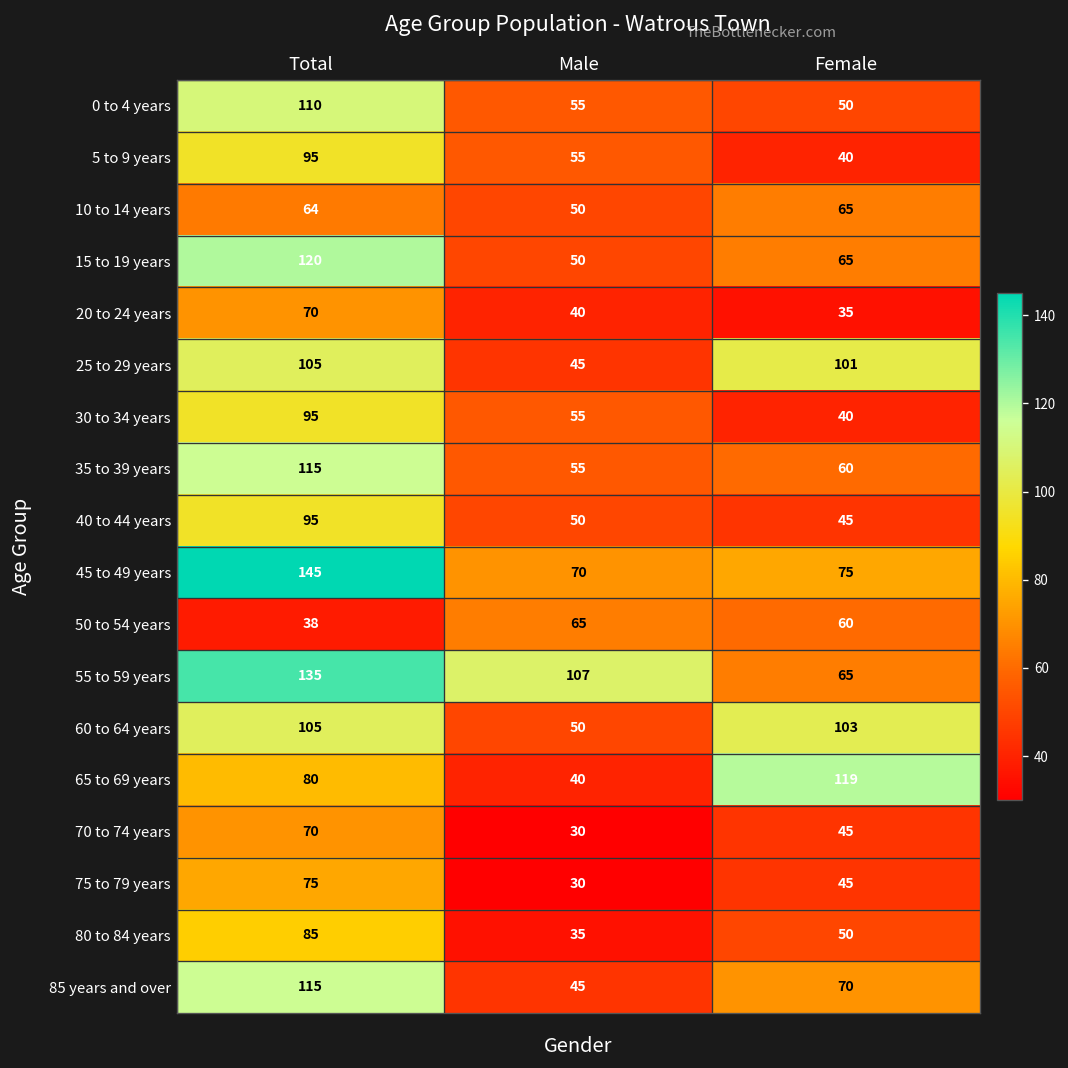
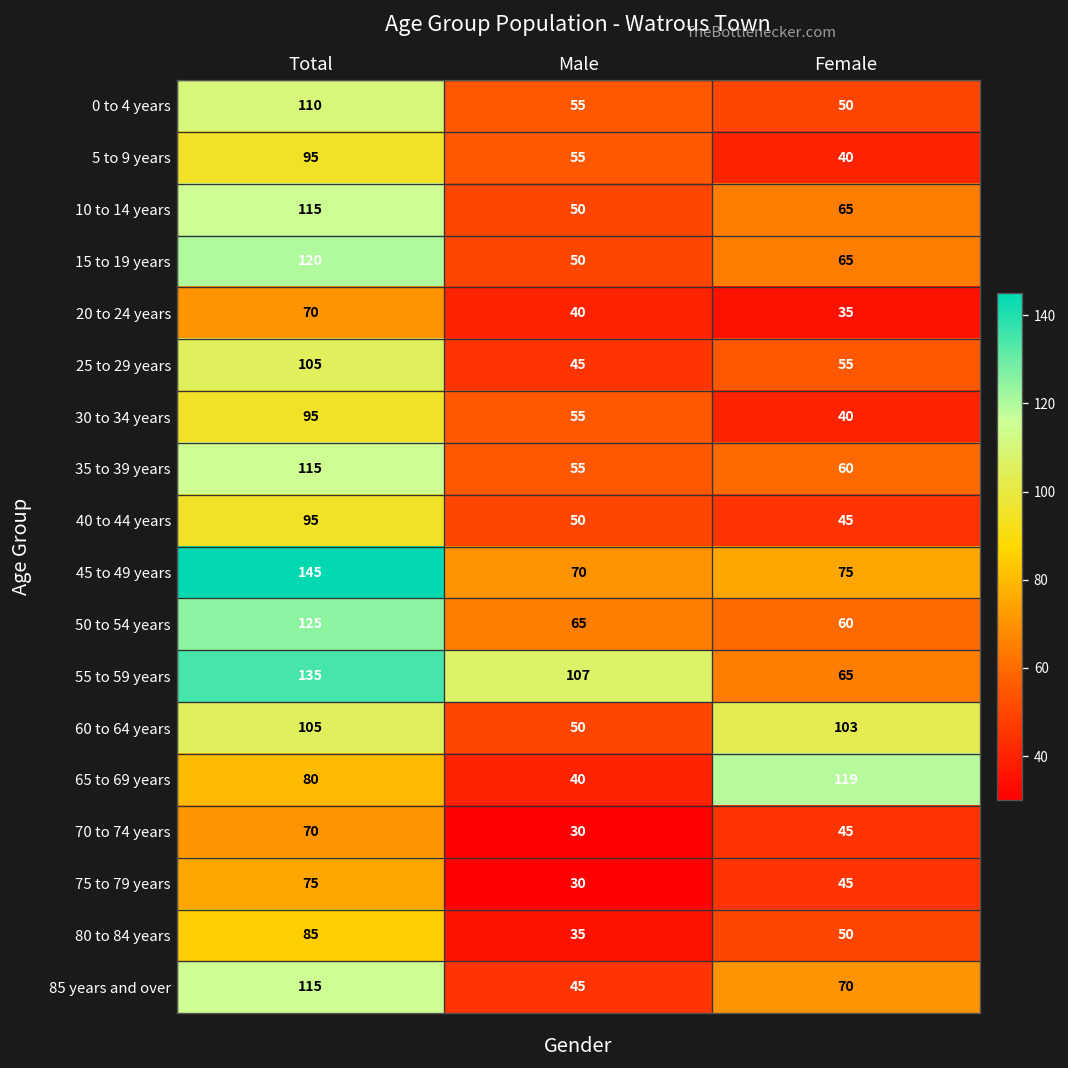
10 to 14 years, Total: 64 -> 115
25 to 29 years, Female: 101 -> 55
50 to 54 years, Total: 38 -> 125
